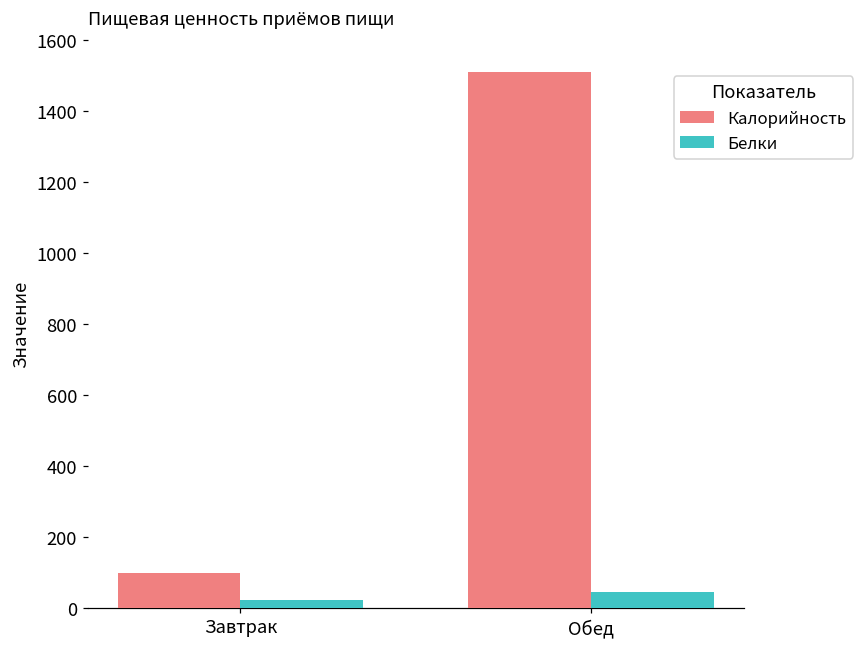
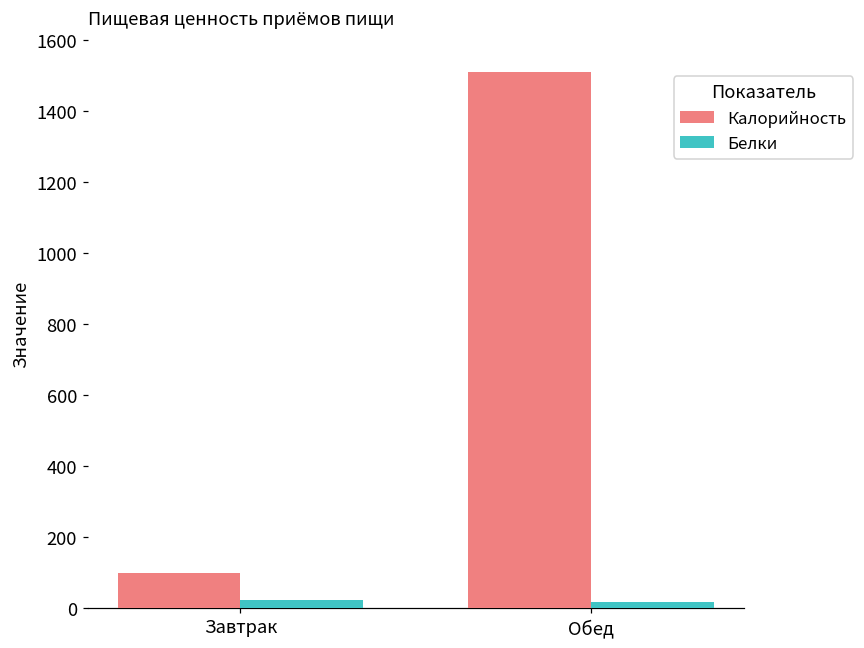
Белки, Обед: 40 -> 20
